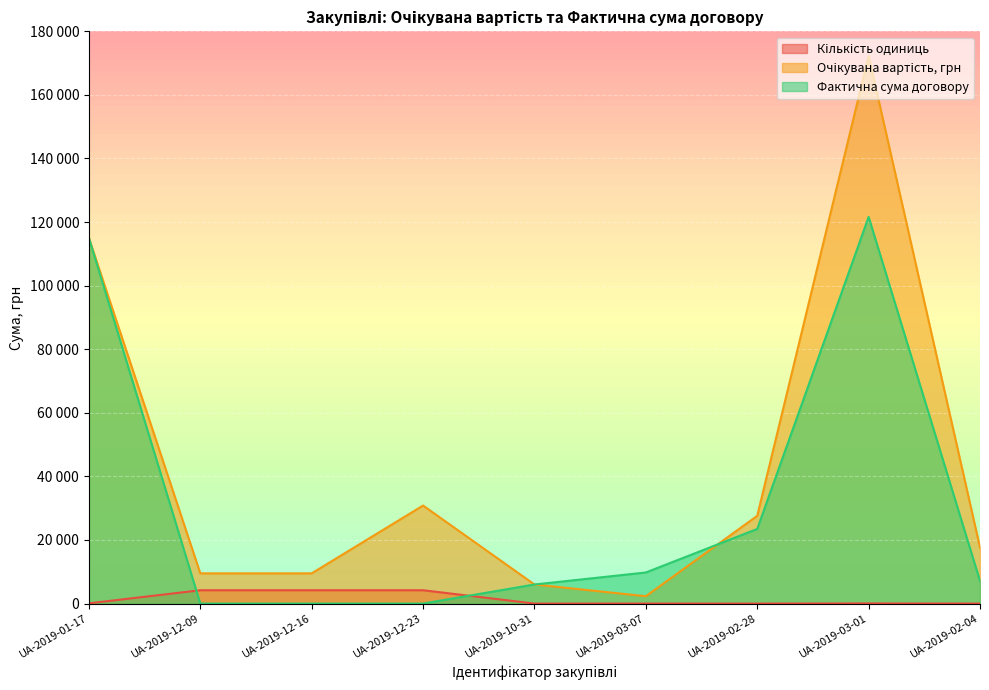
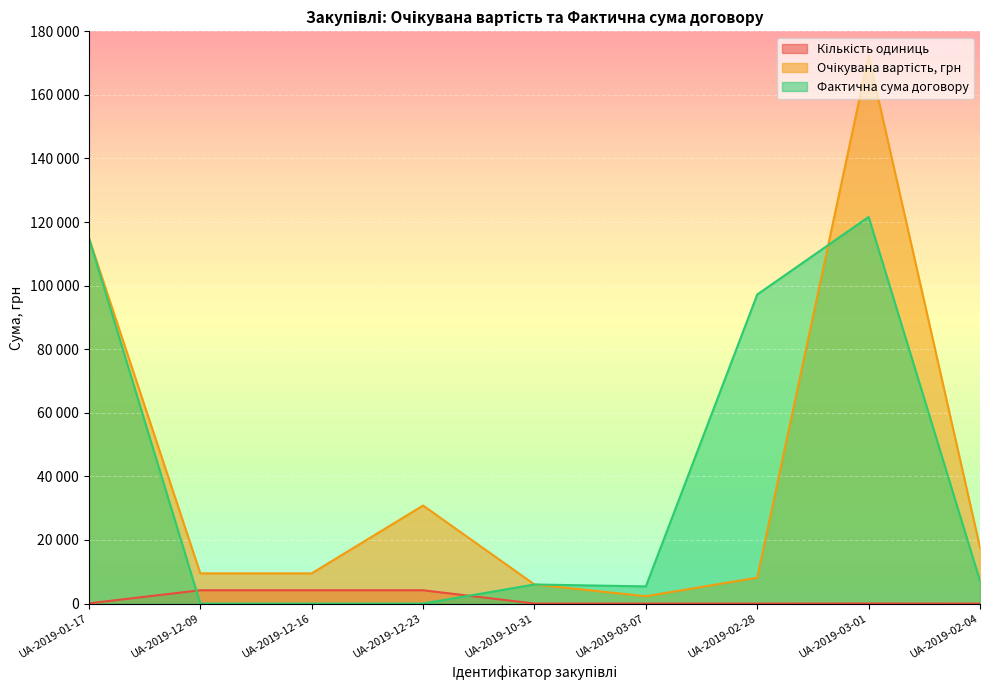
Фактична сума договору, UA-2019-03-07: 10000 -> 5000
Очікувана вартість, грн, UA-2019-02-28: 28000 -> 8000
Фактична сума договору, UA-2019-02-28: 23000 -> 97000
